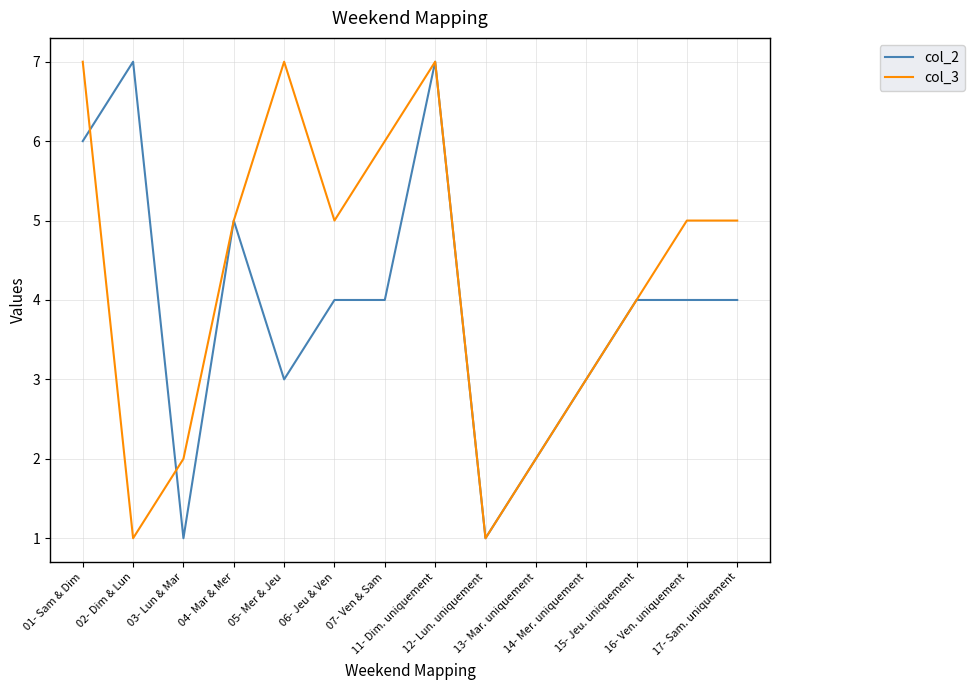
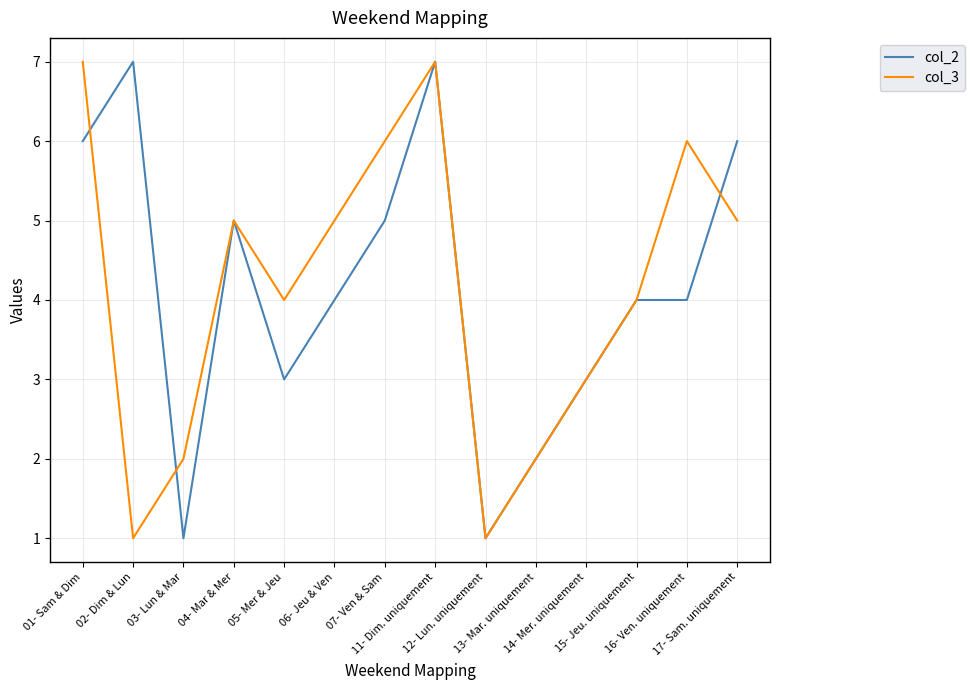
col_3, 05- Mer & Jeu: 7 -> 4
col_2, 07- Ven & Sam: 4 -> 5
col_3, 16- Ven. uniquement: 5 -> 6
col_2, 17- Sam. uniquement: 4 -> 6
